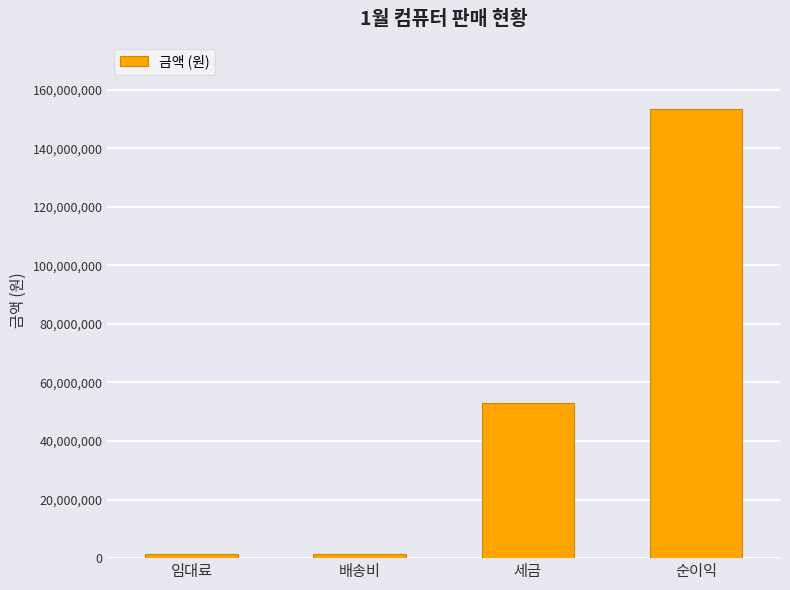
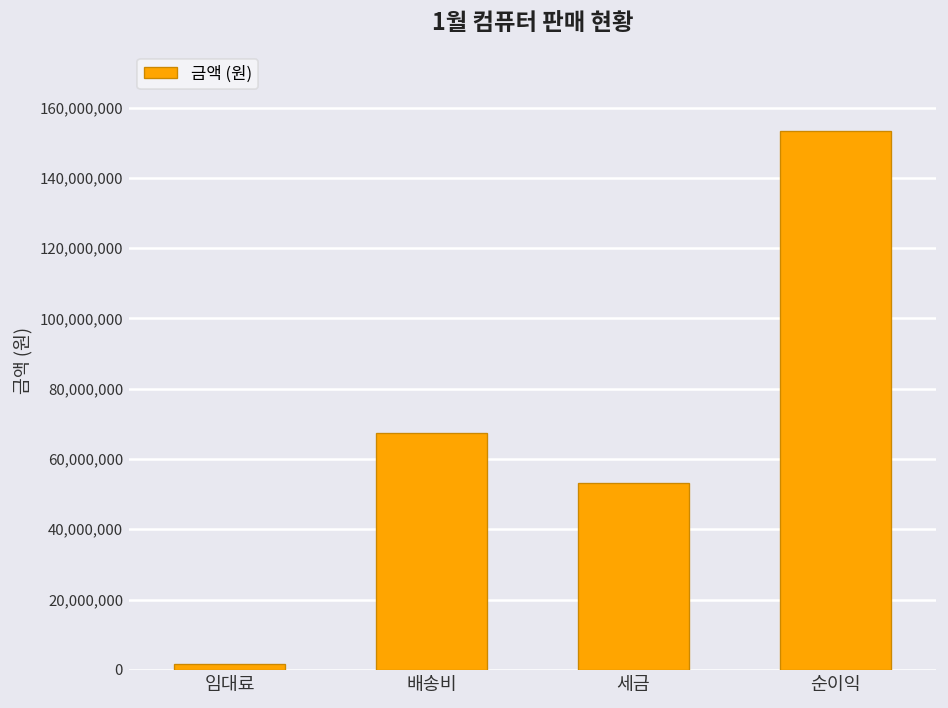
배송비: 2,000,000 -> 67,000,000
